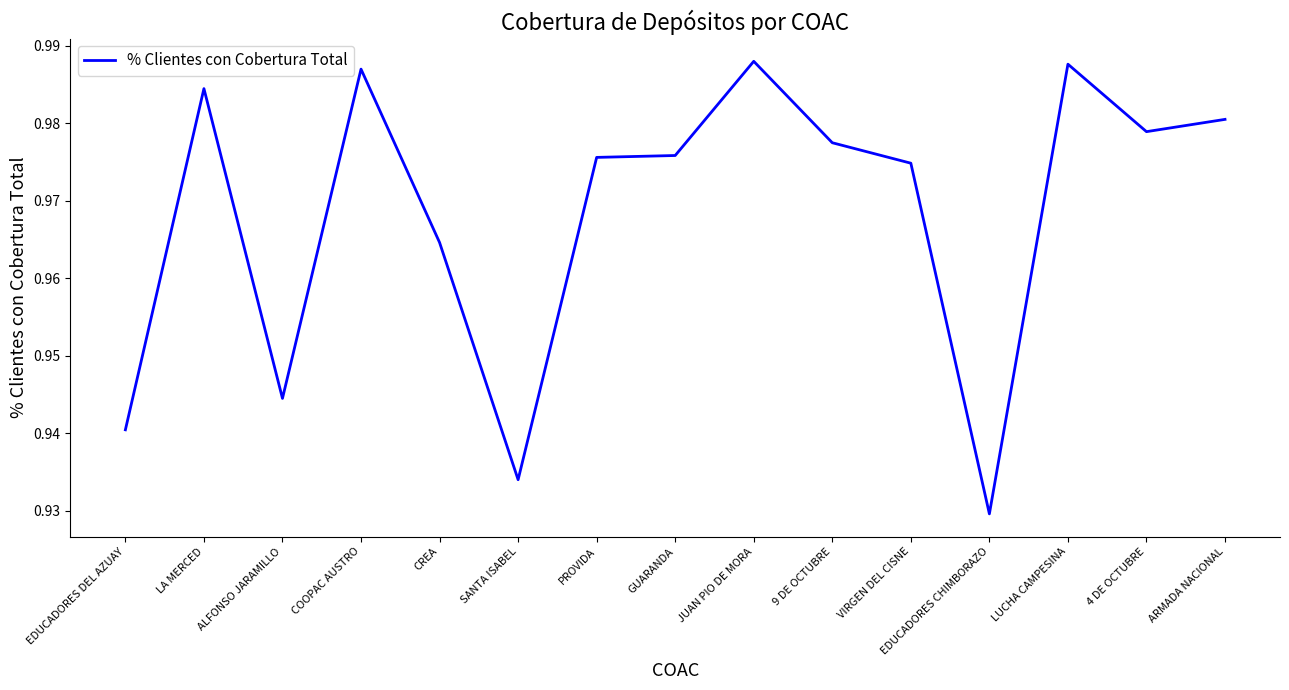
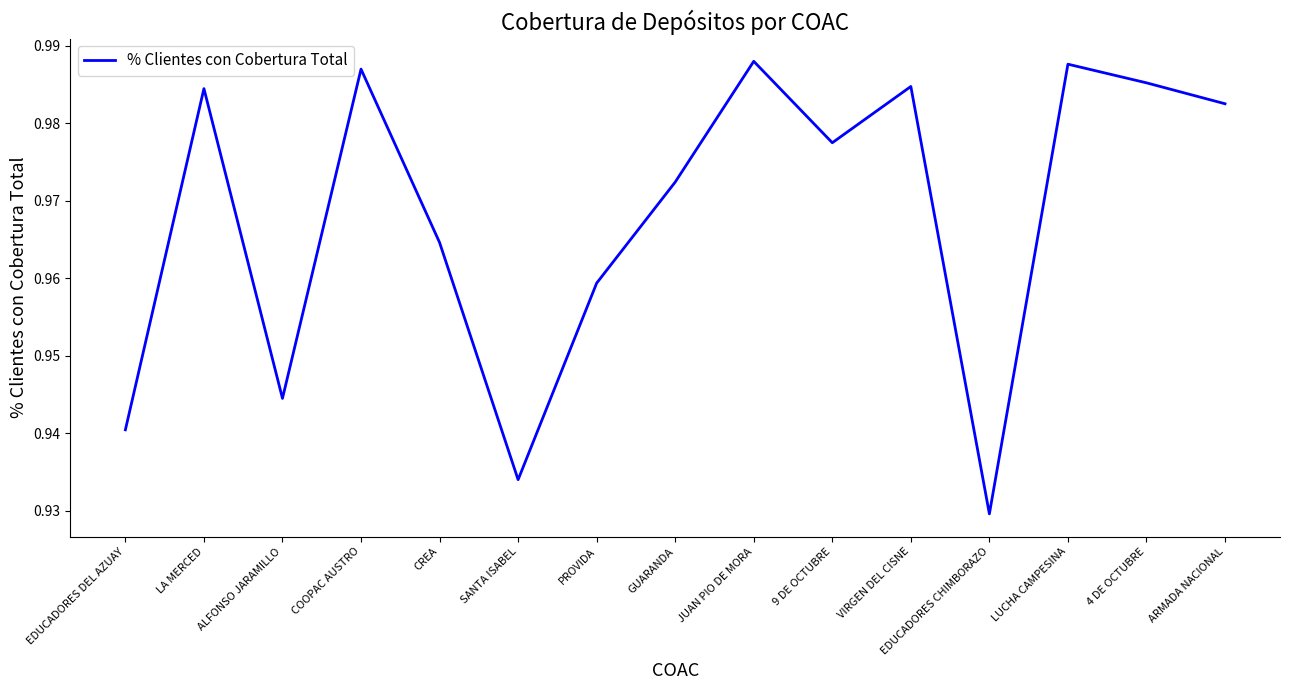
PROVIDA: 0.976 -> 0.959
GUARANDA: 0.976 -> 0.972
VIRGEN DEL CISNE: 0.975 -> 0.985
4 DE OCTUBRE: 0.979 -> 0.985
ARMADA NACIONAL: 0.980 -> 0.983
